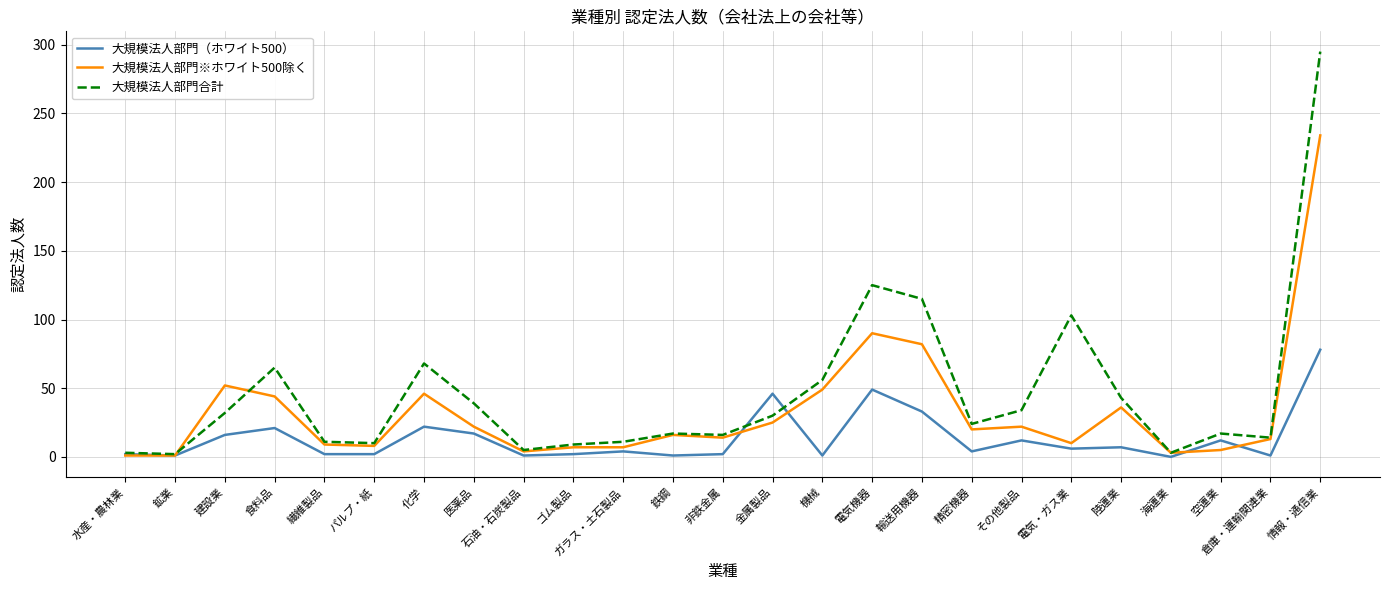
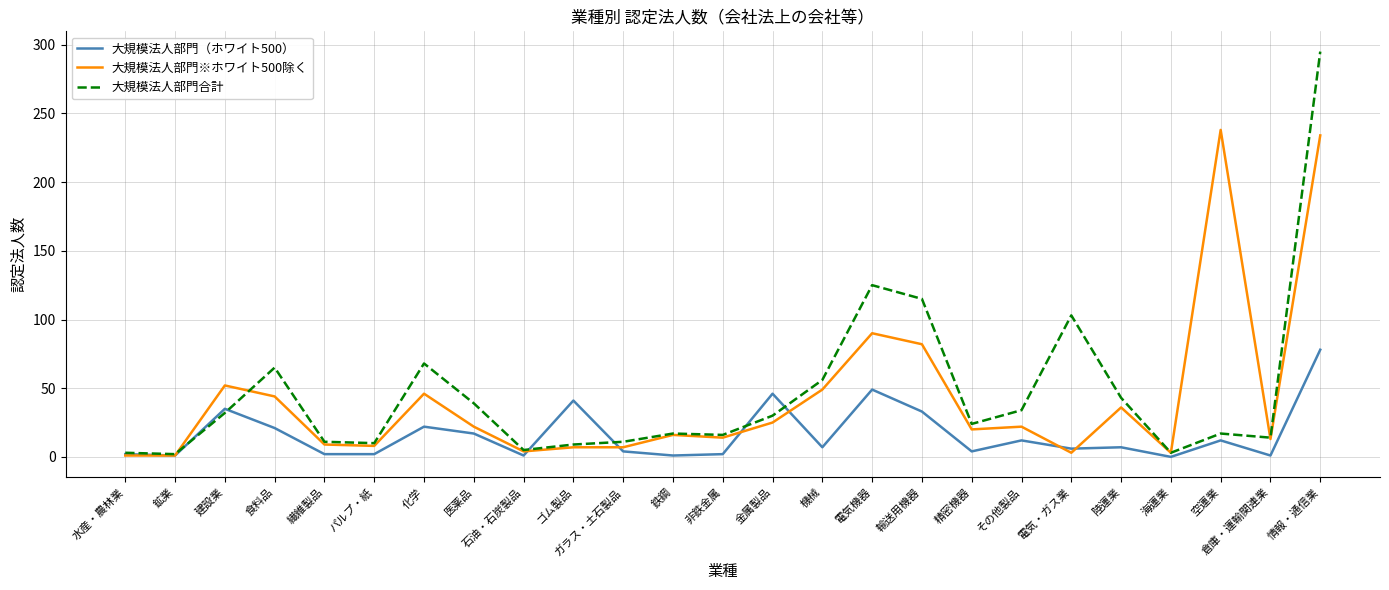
大規模法人部門（ホワイト500）, 建設業: 16 -> 35
大規模法人部門（ホワイト500）, ゴム製品: 2 -> 41
大規模法人部門（ホワイト500）, 機械: 1 -> 7
大規模法人部門※ホワイト500除く, 電気・ガス業: 10 -> 3
大規模法人部門※ホワイト500除く, 空運業: 5 -> 238
